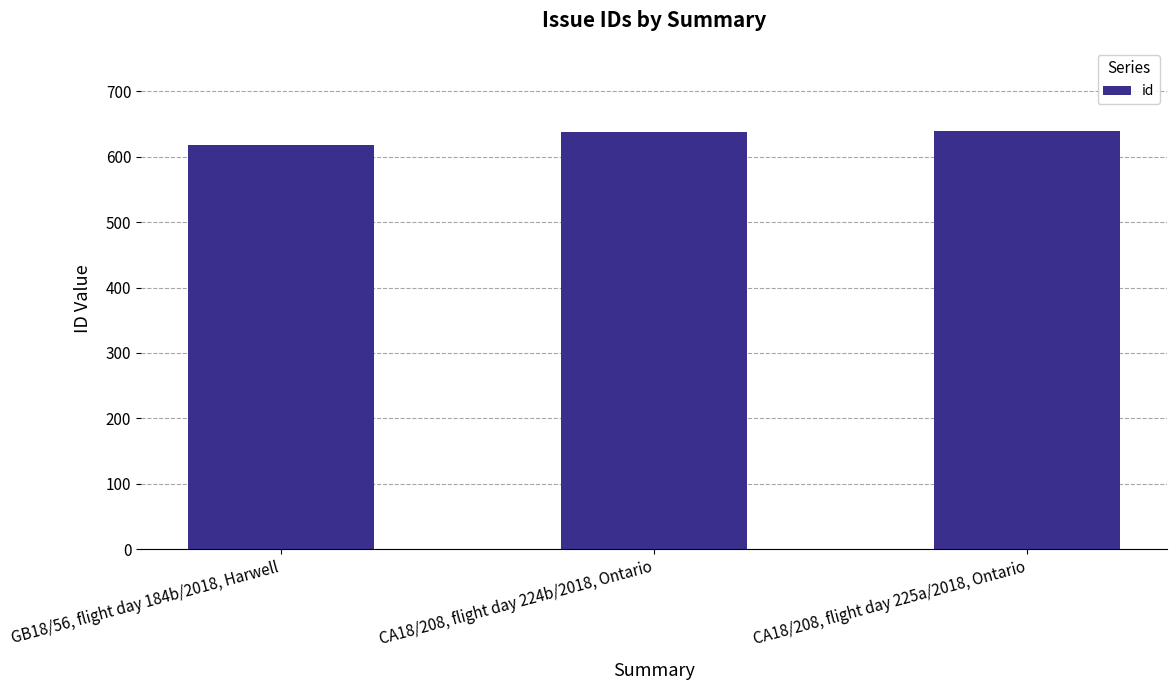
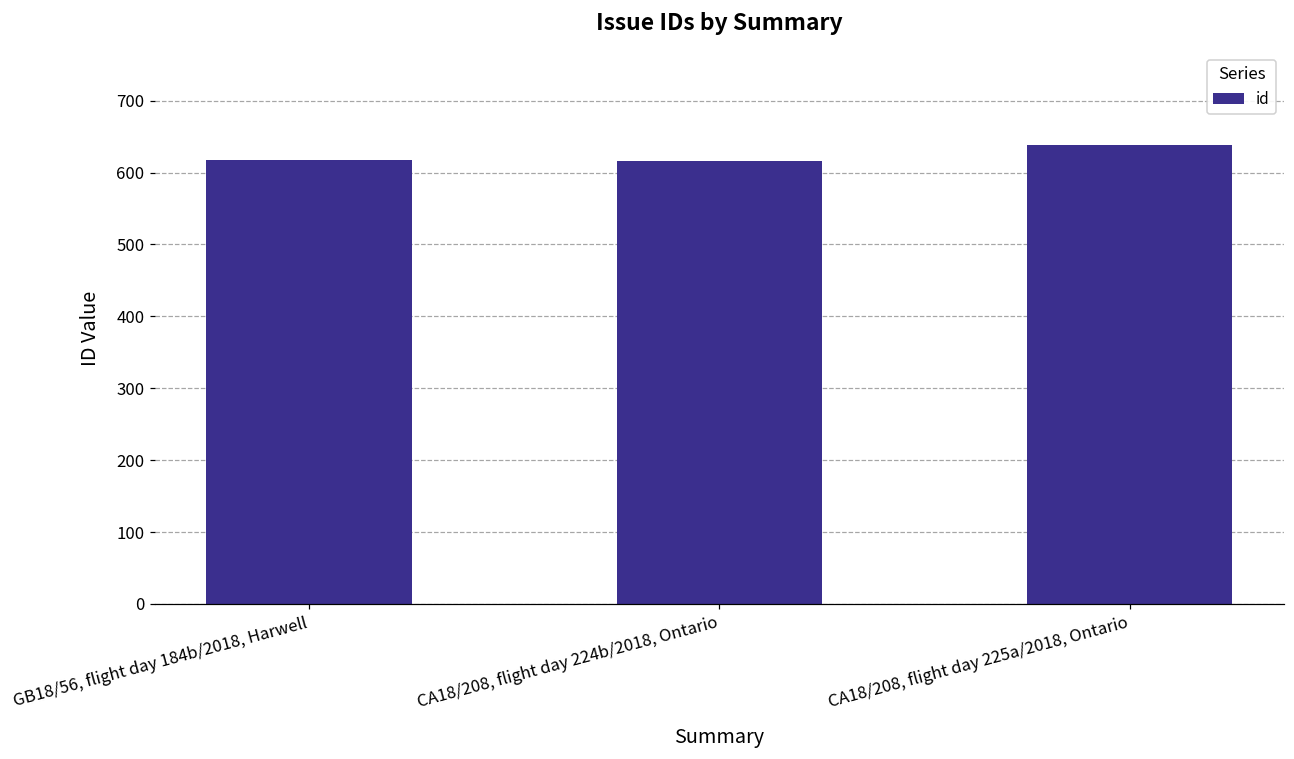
CA18/208, flight day 224b/2018, Ontario: 640 -> 620
